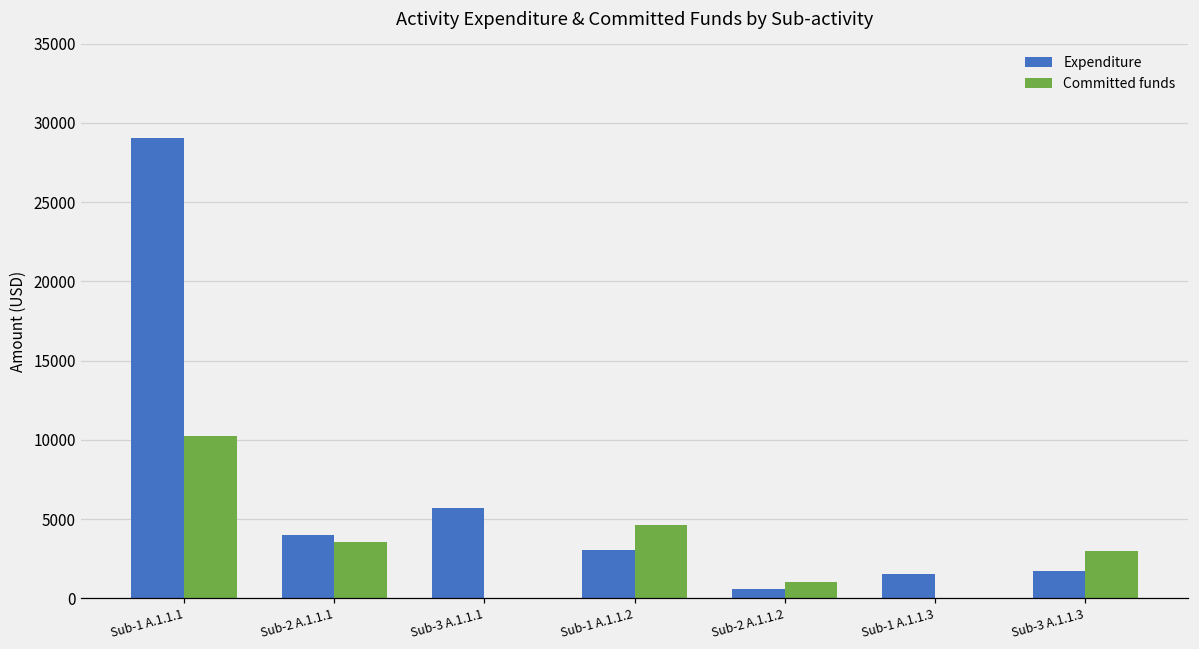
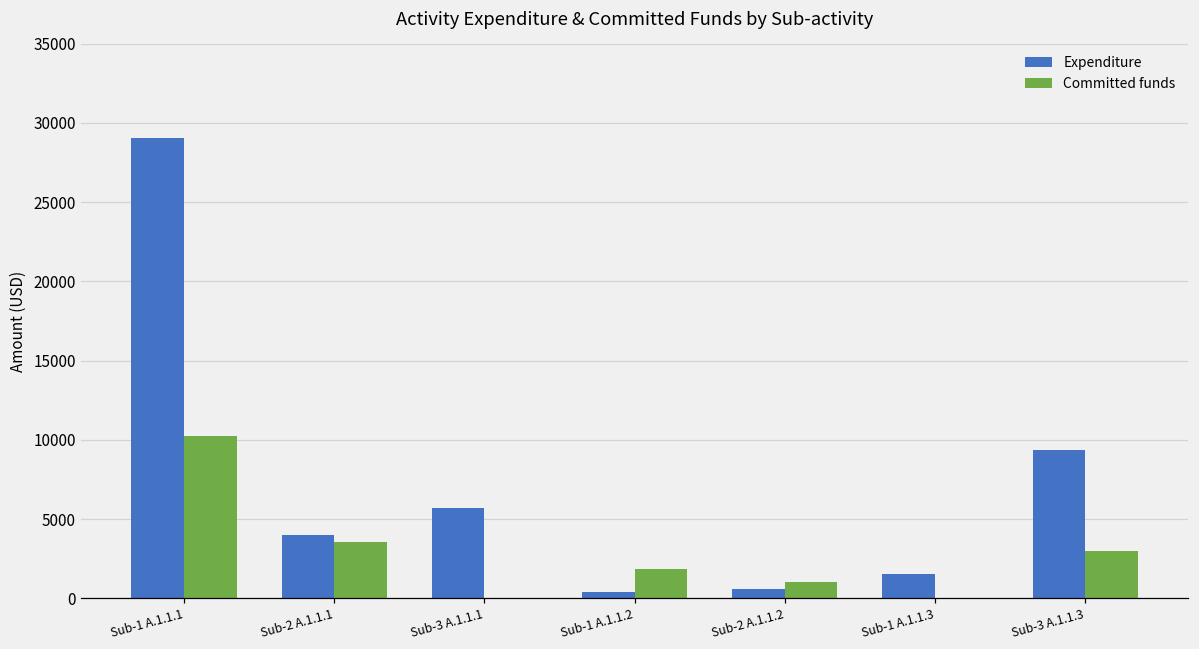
Expenditure, Sub-1 A.1.1.2: 3100 -> 400
Committed funds, Sub-1 A.1.1.2: 4600 -> 1800
Expenditure, Sub-3 A.1.1.3: 1700 -> 9400
